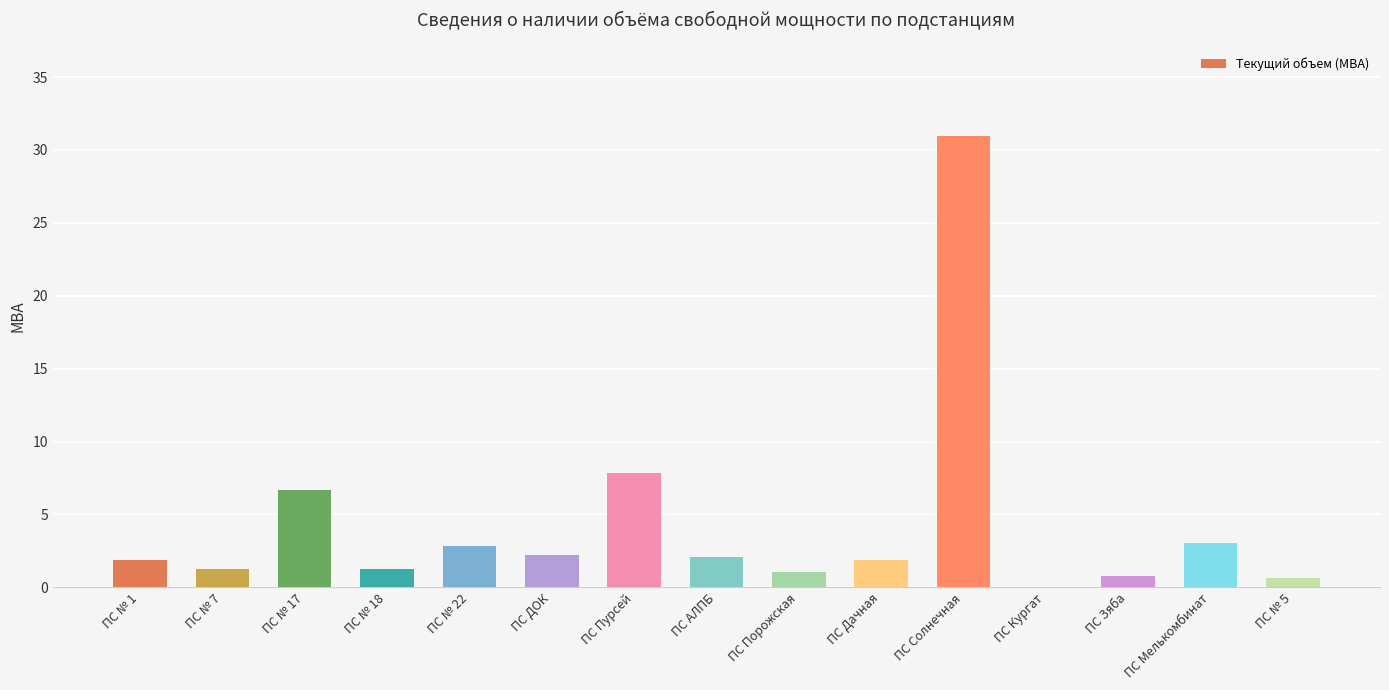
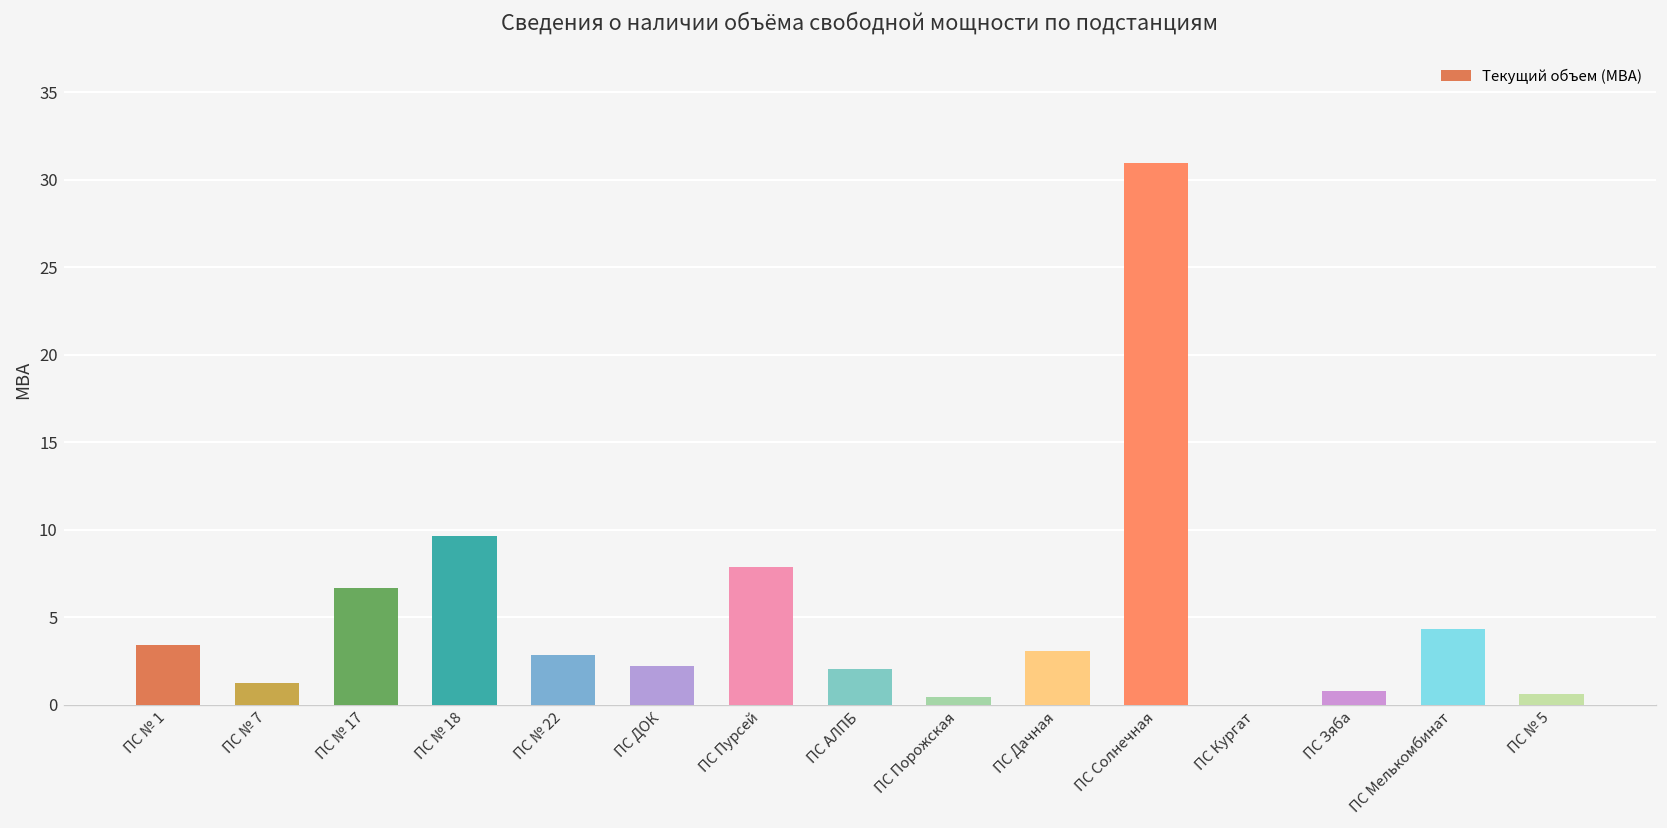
ПС № 1: 1.9 -> 3.4
ПС № 18: 1.3 -> 9.7
ПС Порожская: 1.1 -> 0.4
ПС Дачная: 1.9 -> 3.1
ПС Мелькомбинат: 3.0 -> 4.3
